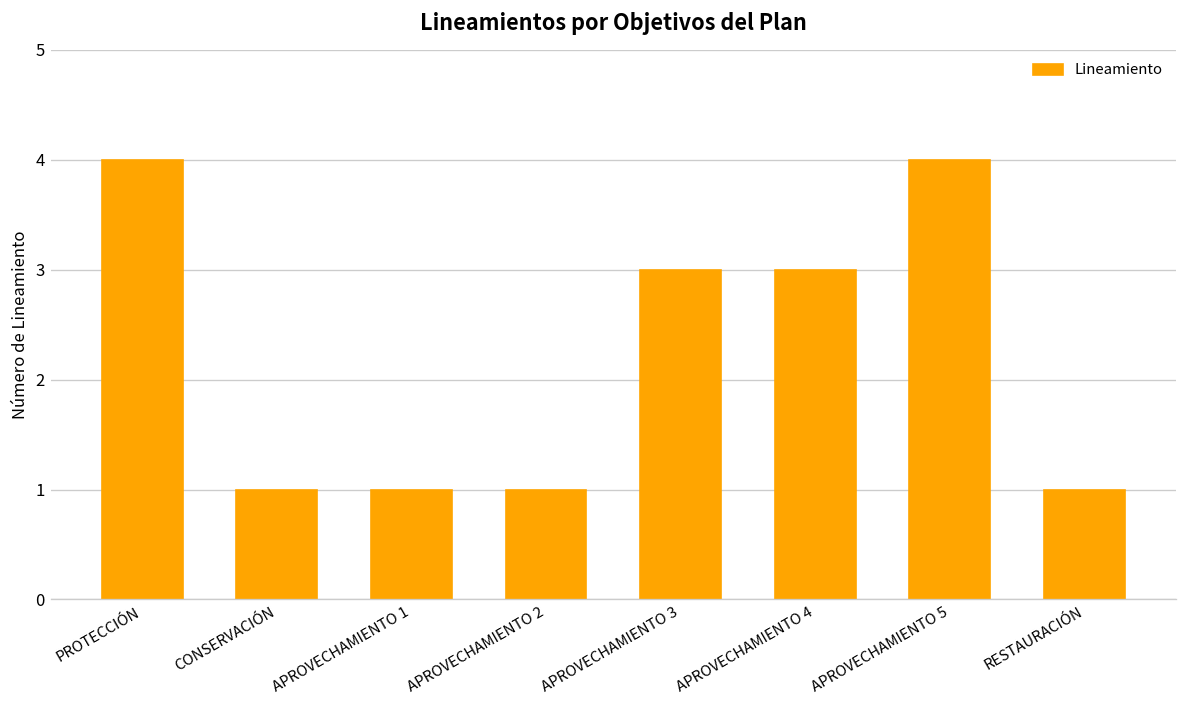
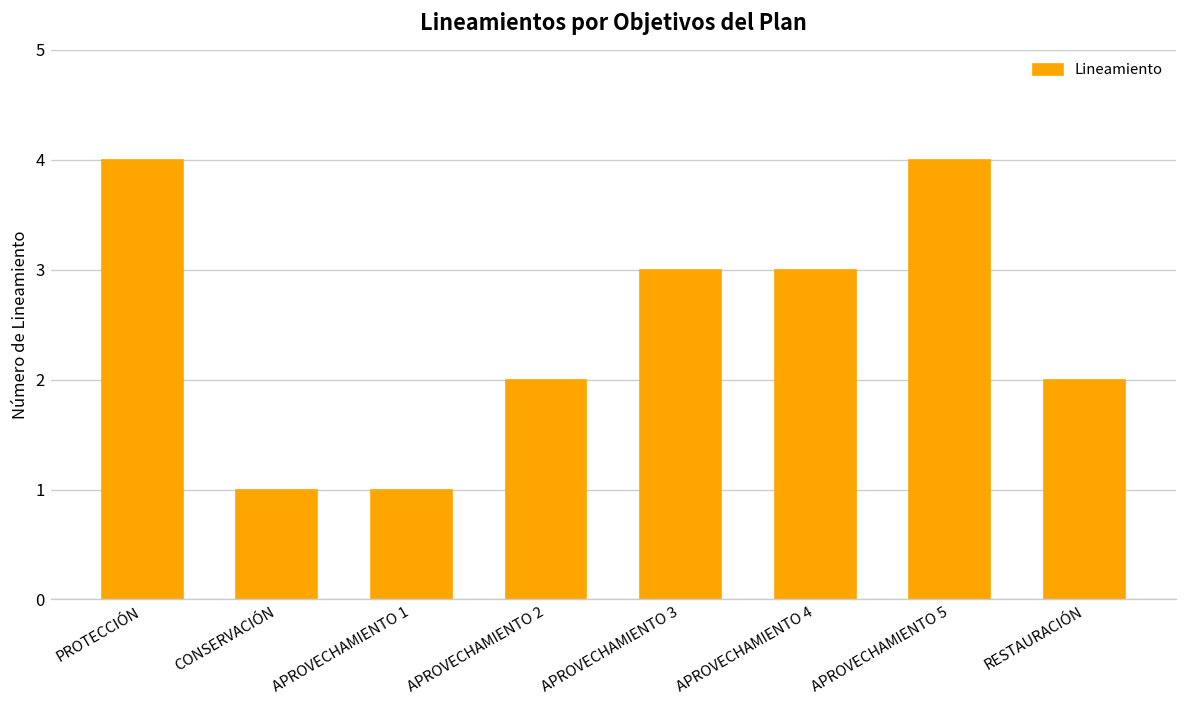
APROVECHAMIENTO 2: 1 -> 2
RESTAURACIÓN: 1 -> 2
